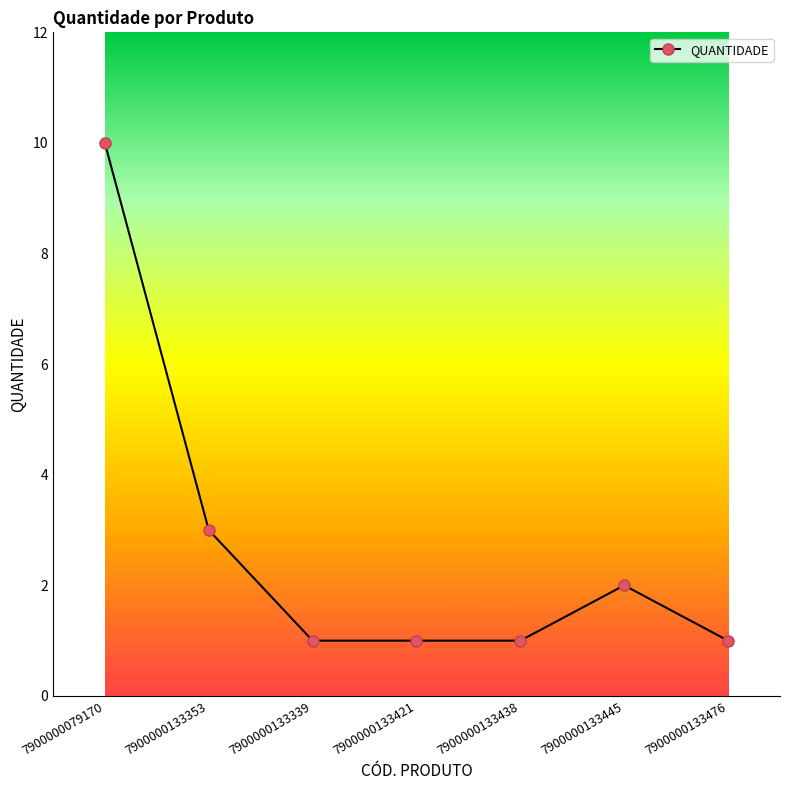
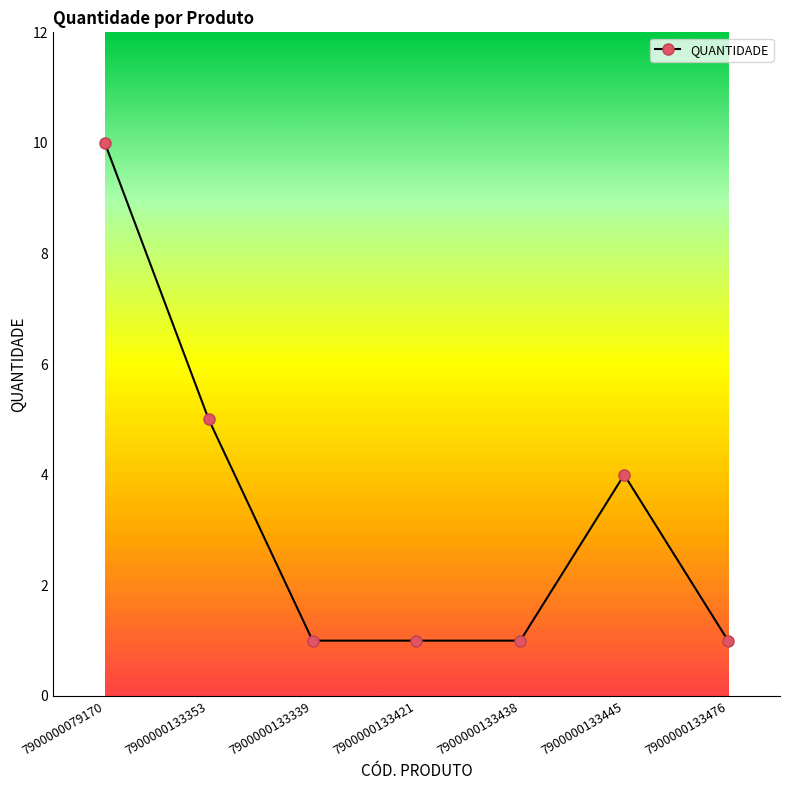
7900000133353: 3 -> 5
7900000133445: 2 -> 4
